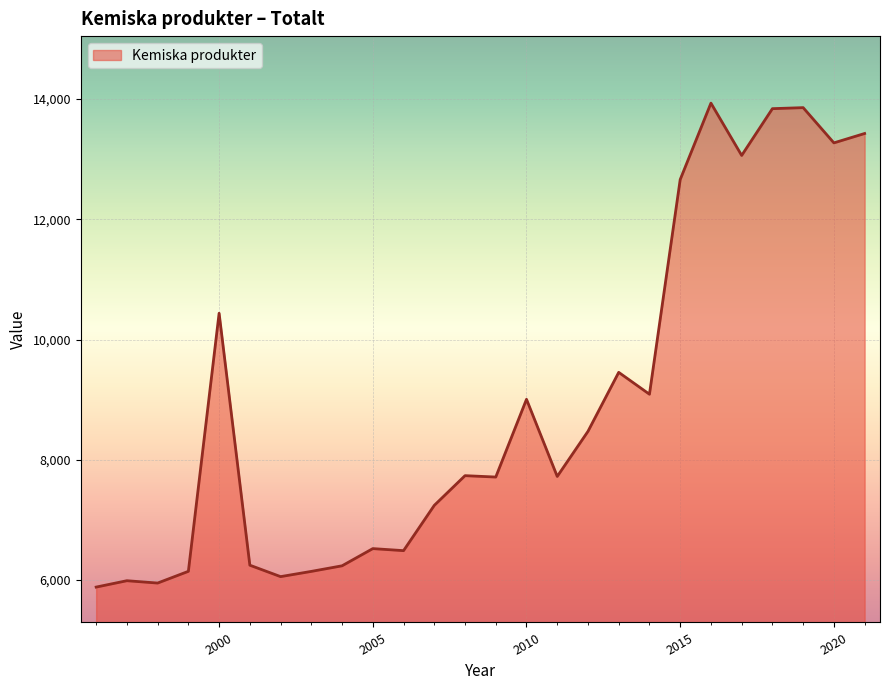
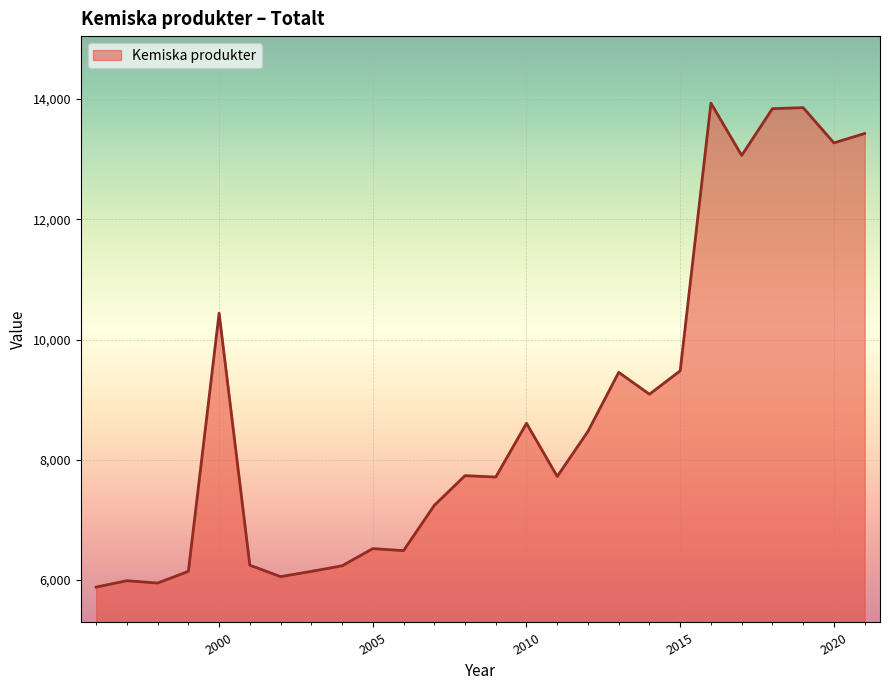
2010: 9,000 -> 8,600
2015: 12,700 -> 9,500
